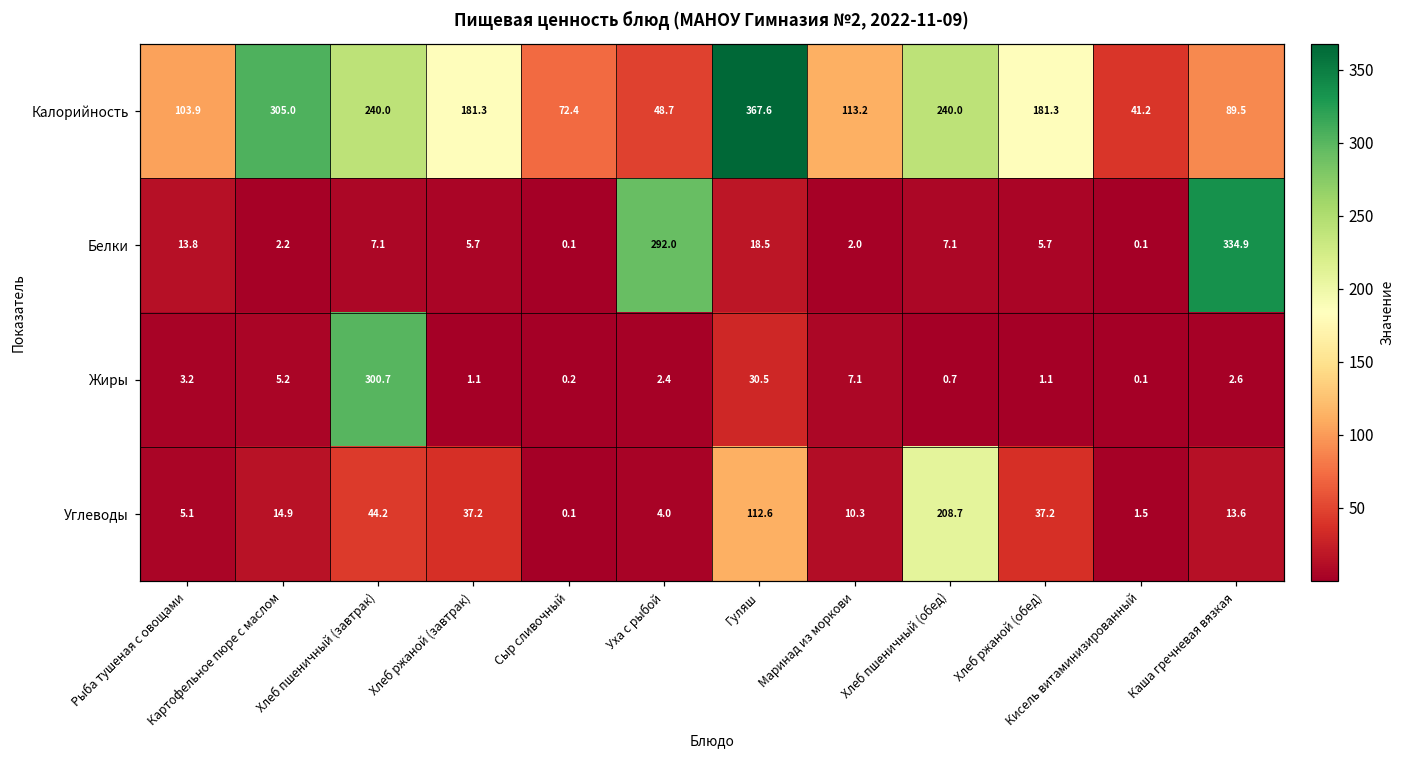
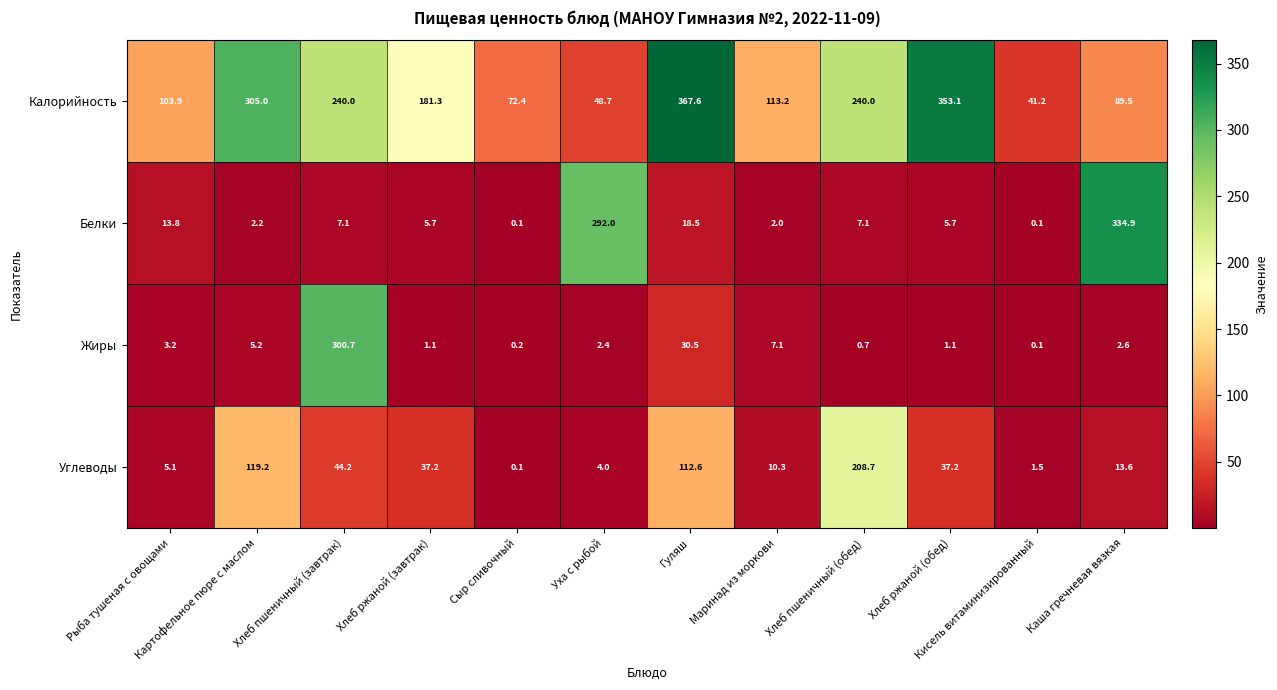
Калорийность, Хлеб ржаной (обед): 181.3 -> 353.1
Углеводы, Картофельное пюре с маслом: 14.9 -> 119.2
